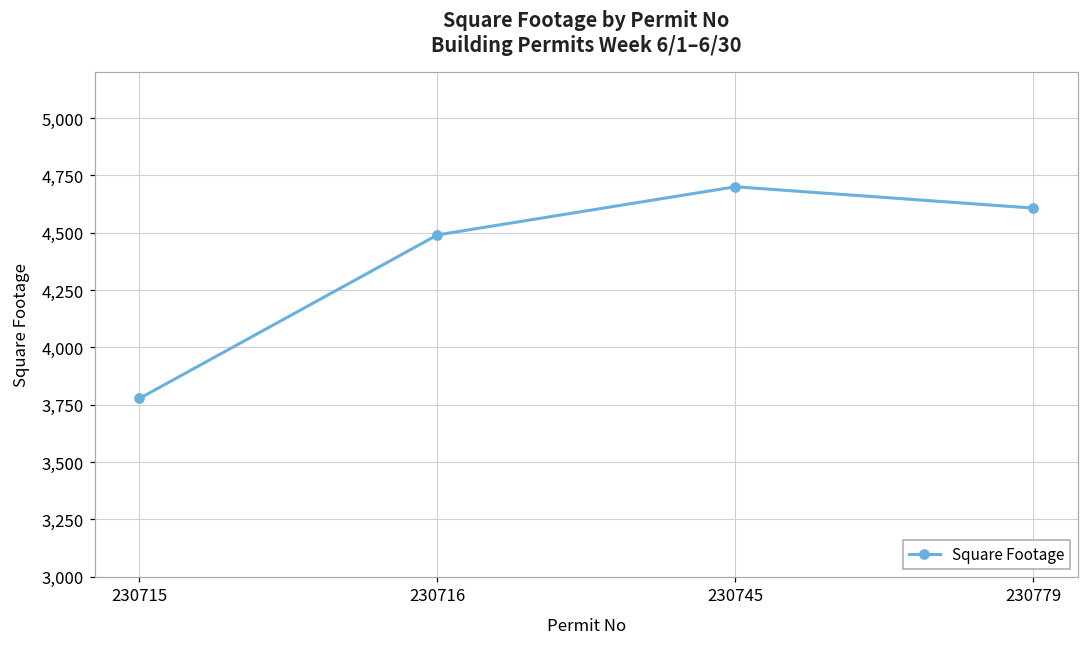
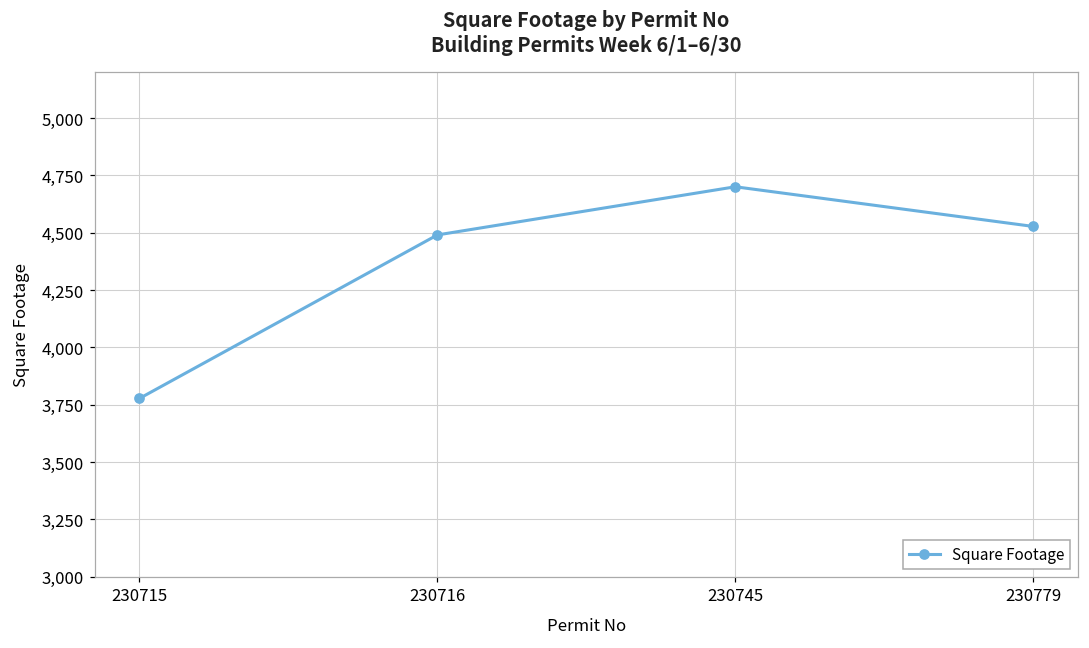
230779: 4,610 -> 4,530
